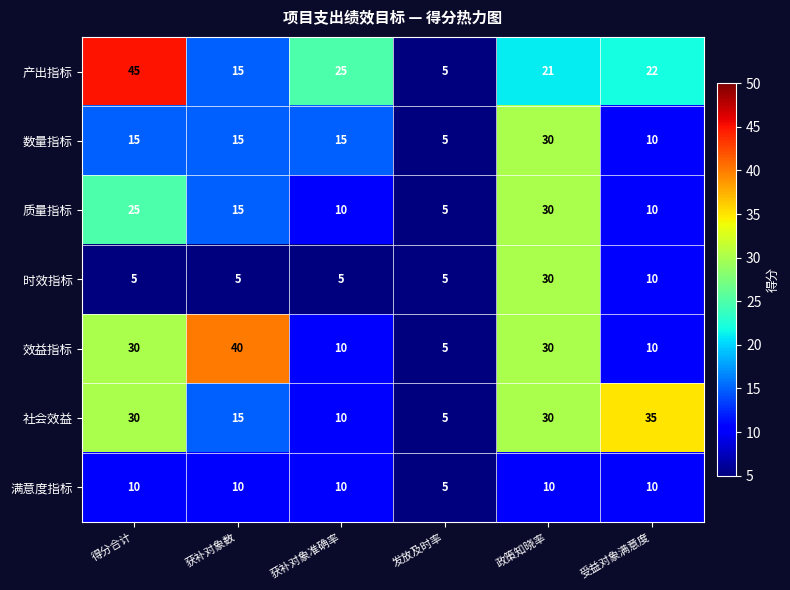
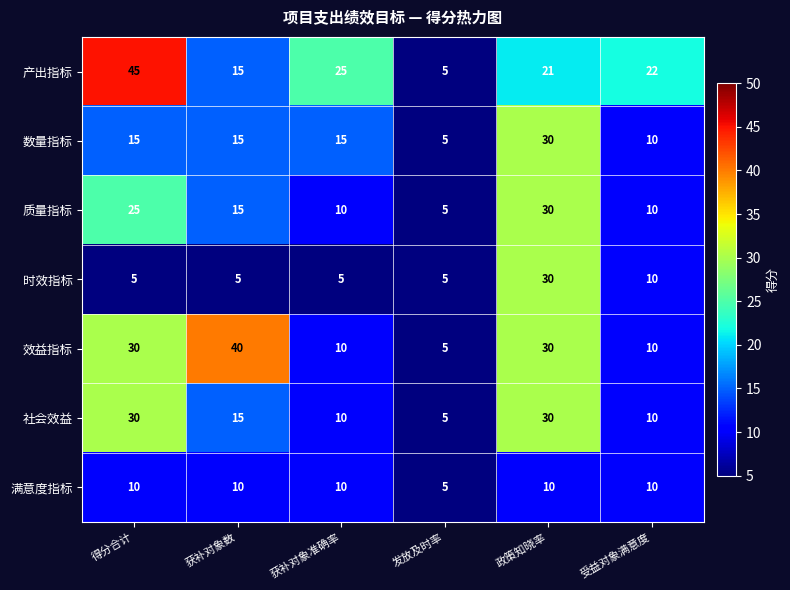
社会效益, 受益对象满意度: 35 -> 10
